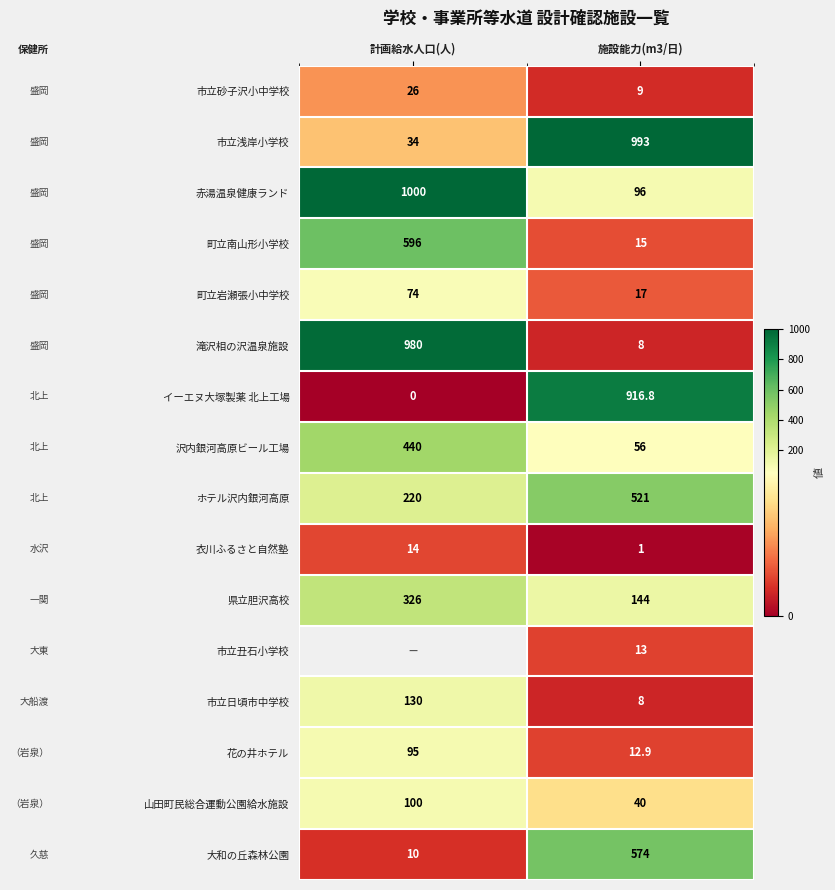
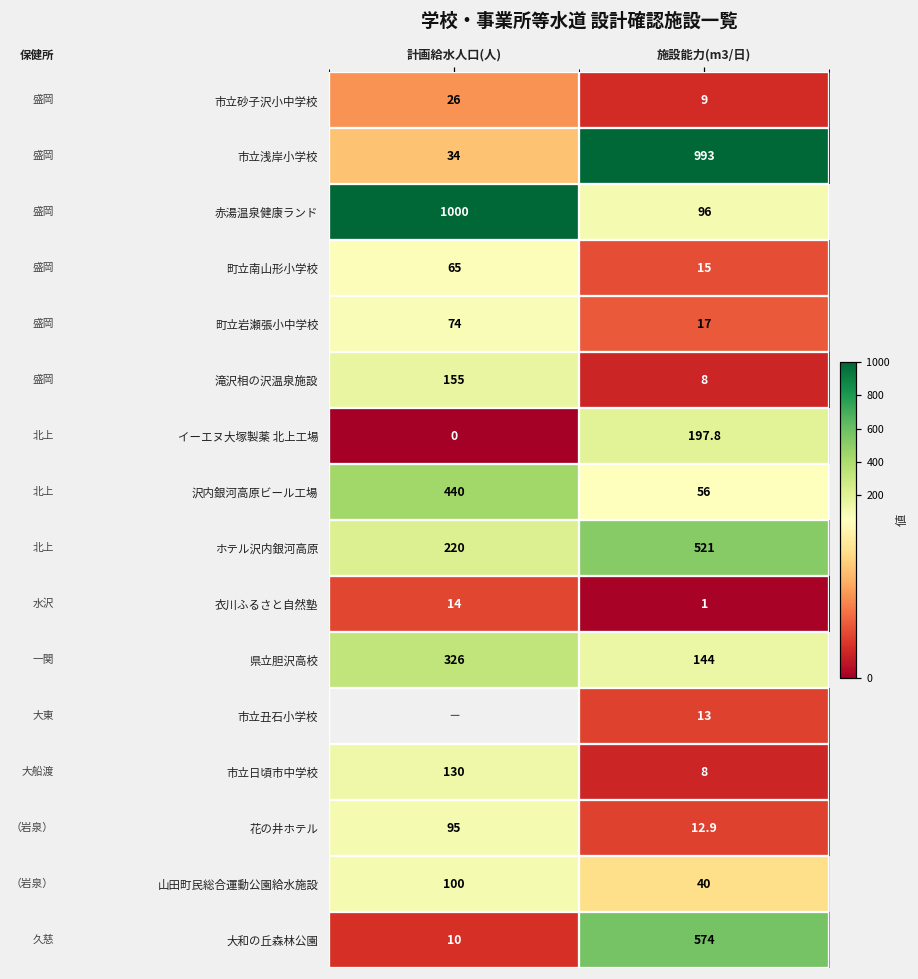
町立南山形小学校, 計画給水人口(人): 596 -> 65
滝沢相の沢温泉施設, 計画給水人口(人): 980 -> 155
イーエヌ大塚製薬 北上工場, 施設能力(m3/日): 916.8 -> 197.8
